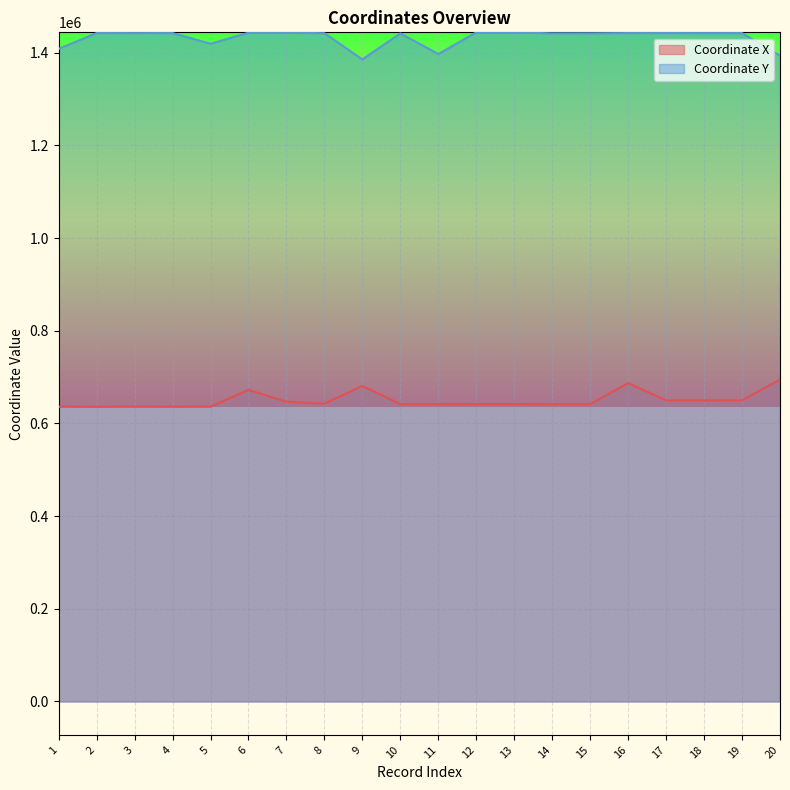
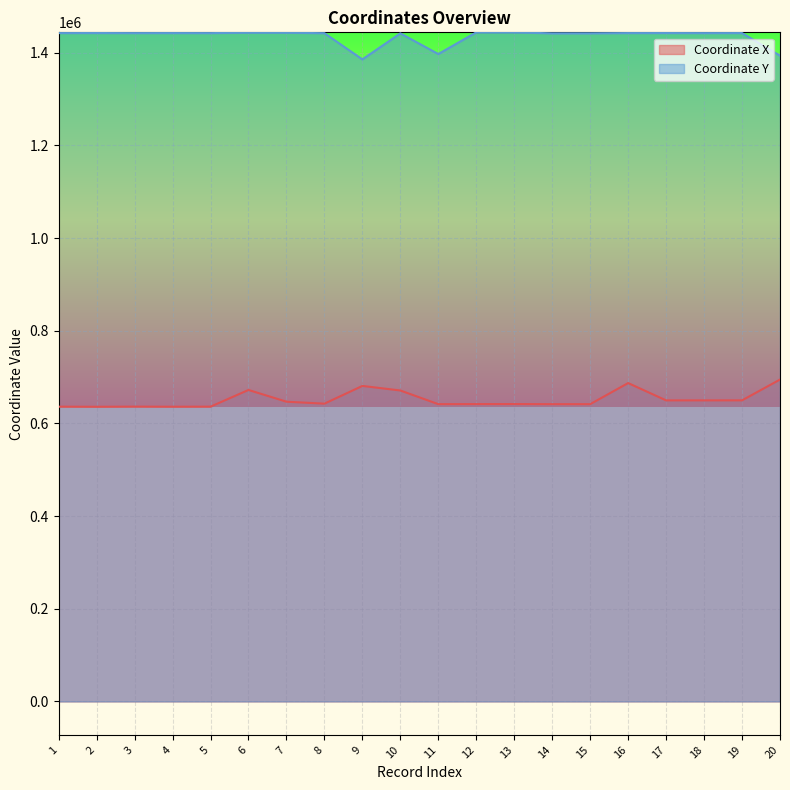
Coordinate Y, 1: 1410000 -> 1440000
Coordinate Y, 5: 1420000 -> 1440000
Coordinate X, 10: 640000 -> 670000
